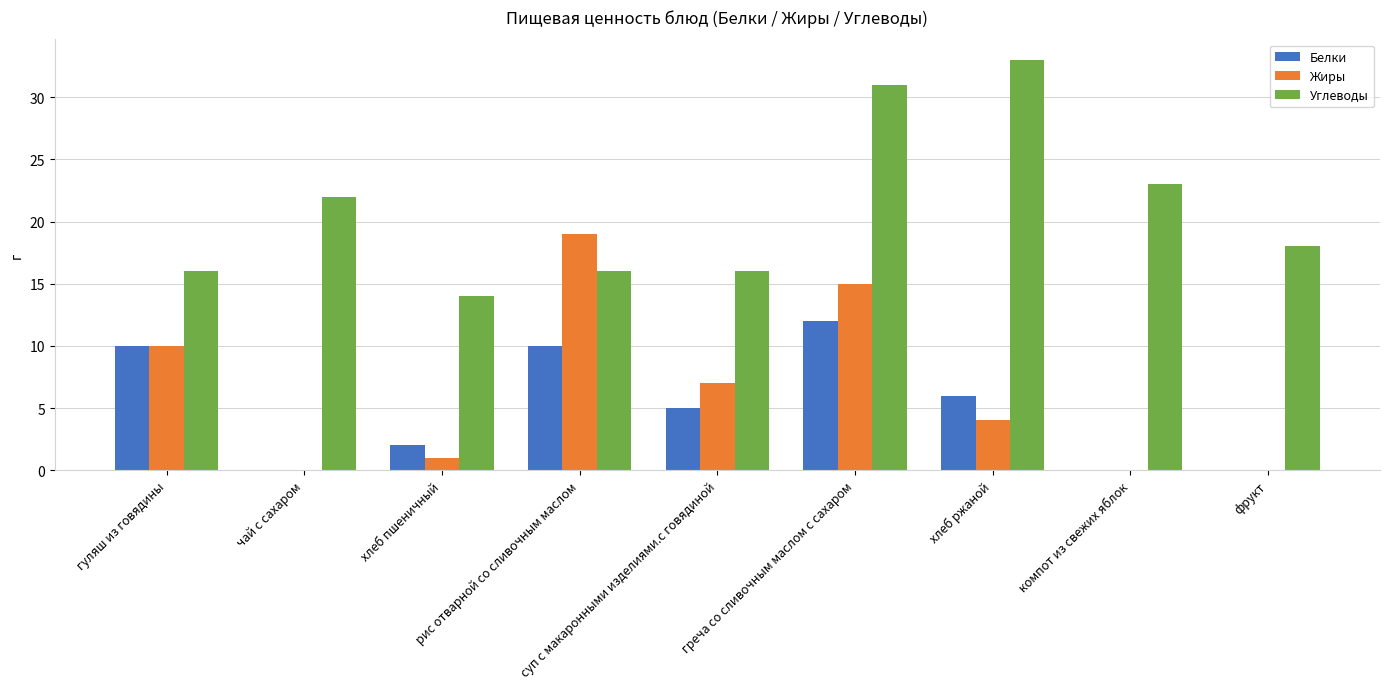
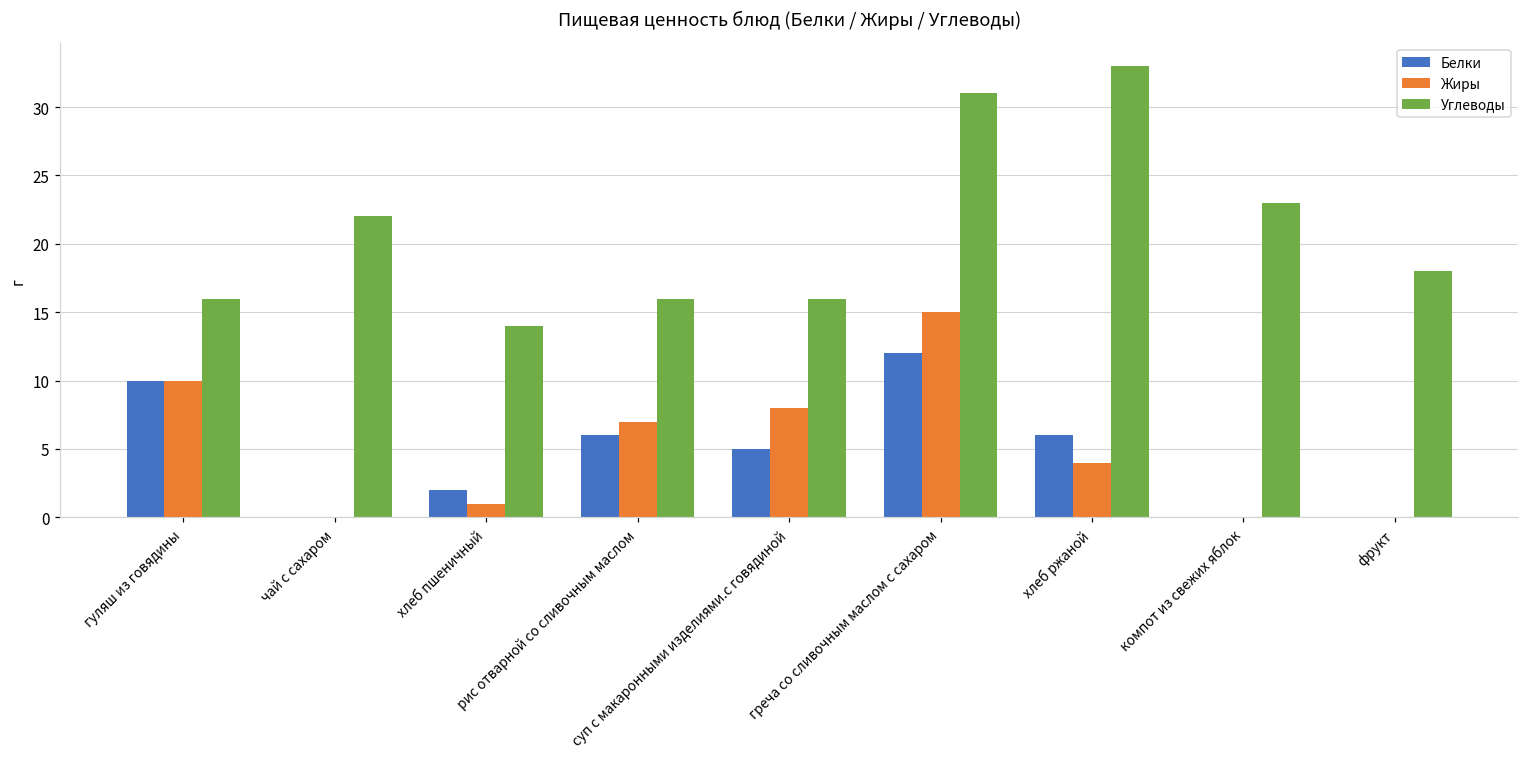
Белки, рис отварной со сливочным маслом: 10 -> 6
Жиры, рис отварной со сливочным маслом: 19 -> 7
Жиры, суп с макаронными изделиями.с говядиной: 7 -> 8
